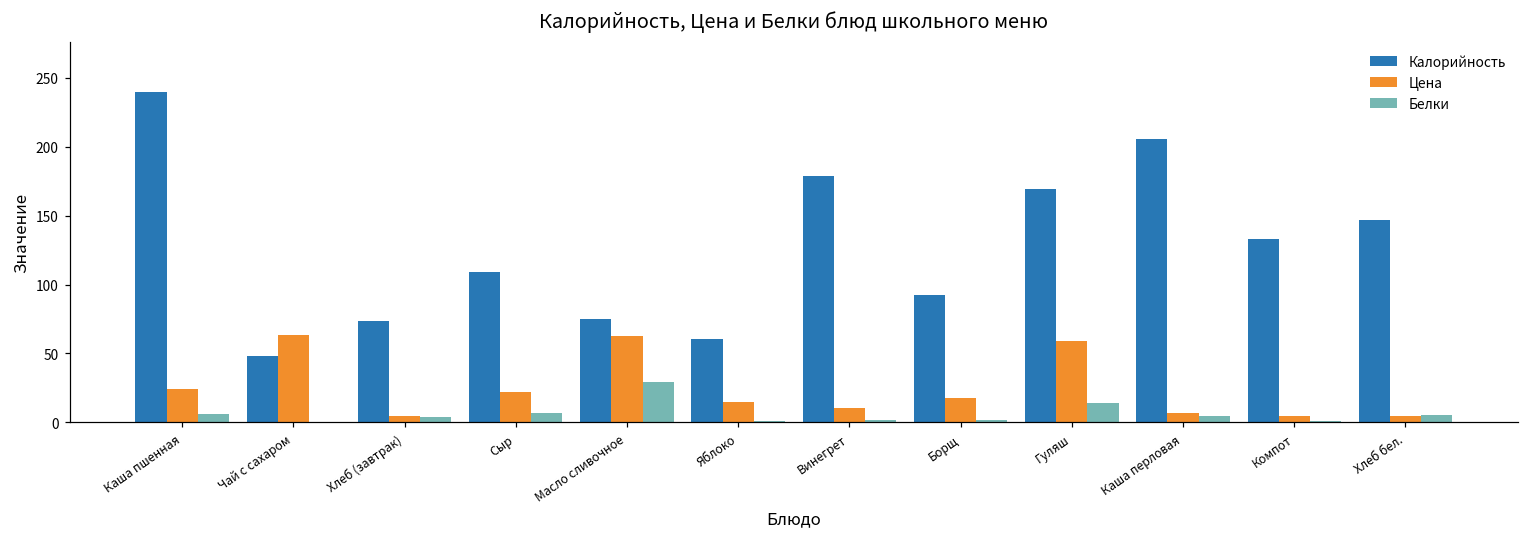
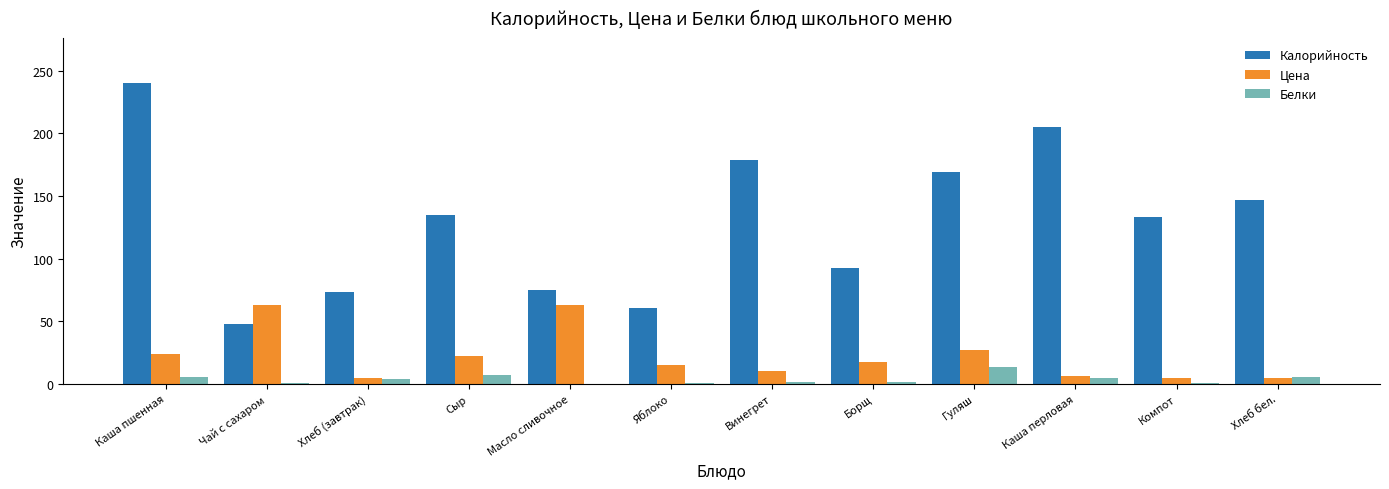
Калорийность, Сыр: 109 -> 135
Белки, Масло сливочное: 29 -> 0
Цена, Гуляш: 59 -> 27
